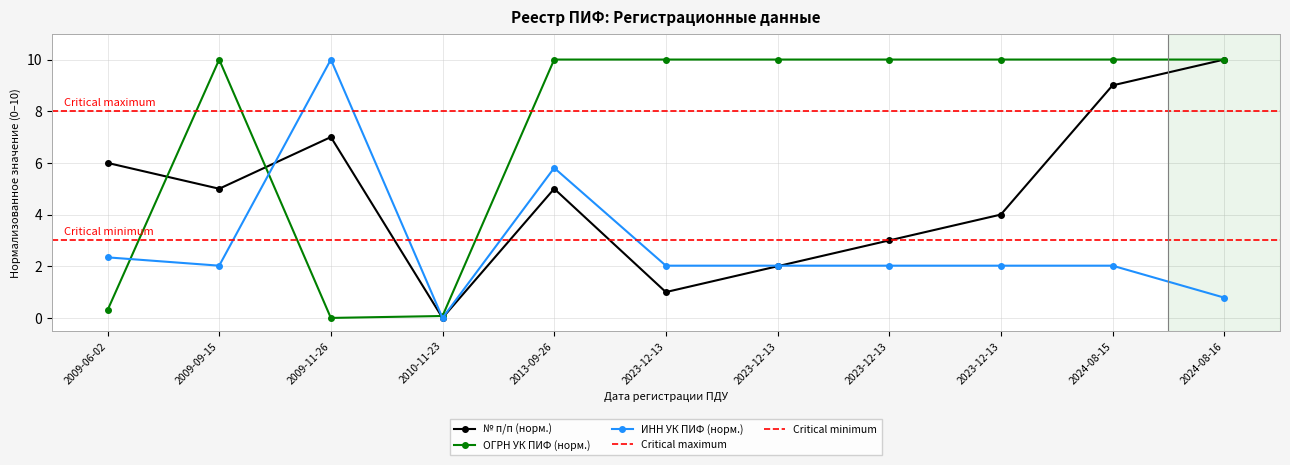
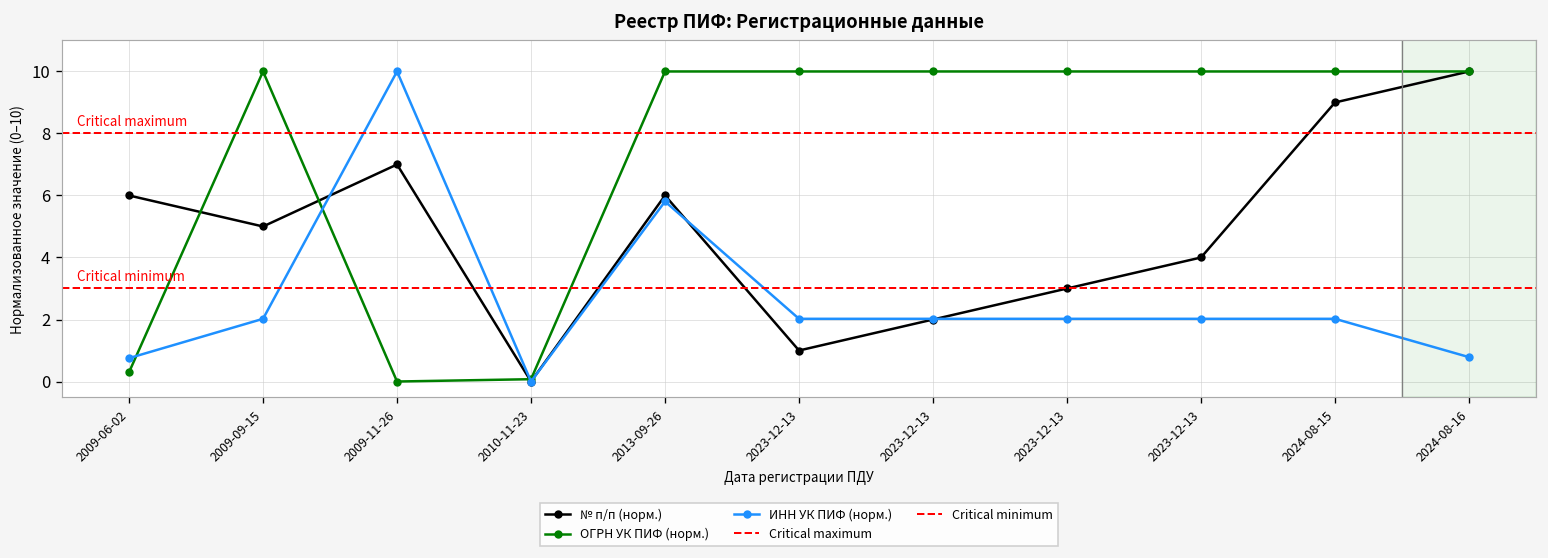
ИНН УК ПИФ (норм.), 2009-06-02: 2.3 -> 0.8
№ п/п (норм.), 2013-09-26: 5.0 -> 6.0
